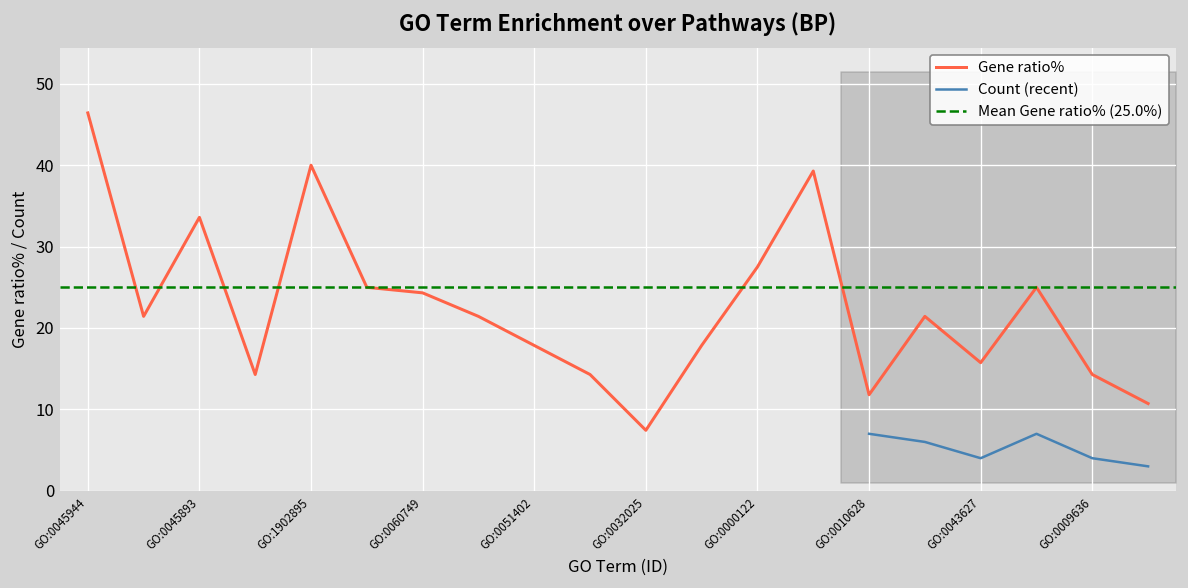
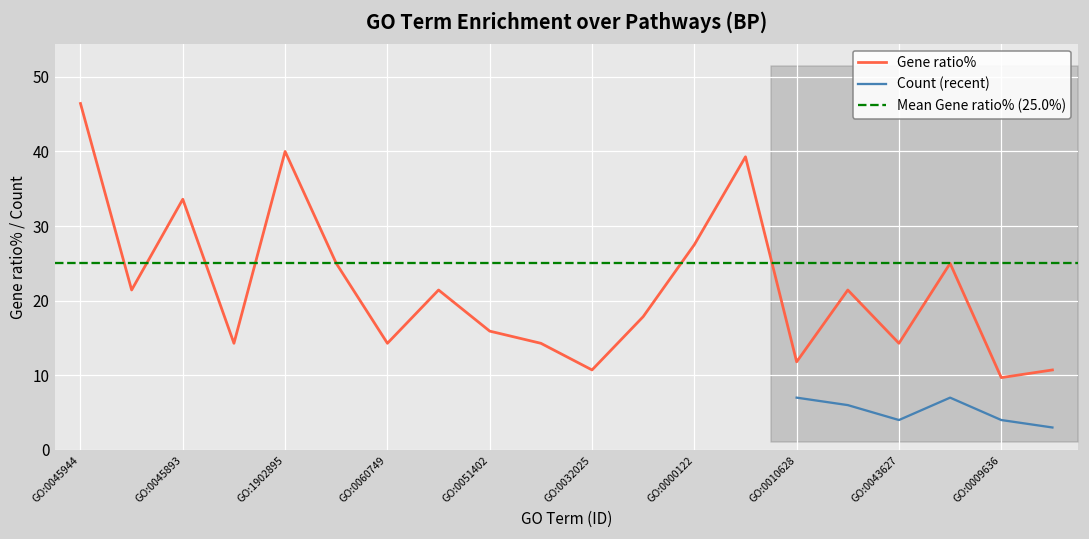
Gene ratio%, GO:0060749: 24 -> 14
Gene ratio%, GO:0051402: 18 -> 16
Gene ratio%, GO:0032025: 7 -> 11
Gene ratio%, GO:0043627: 16 -> 14
Gene ratio%, GO:0009636: 14 -> 10
